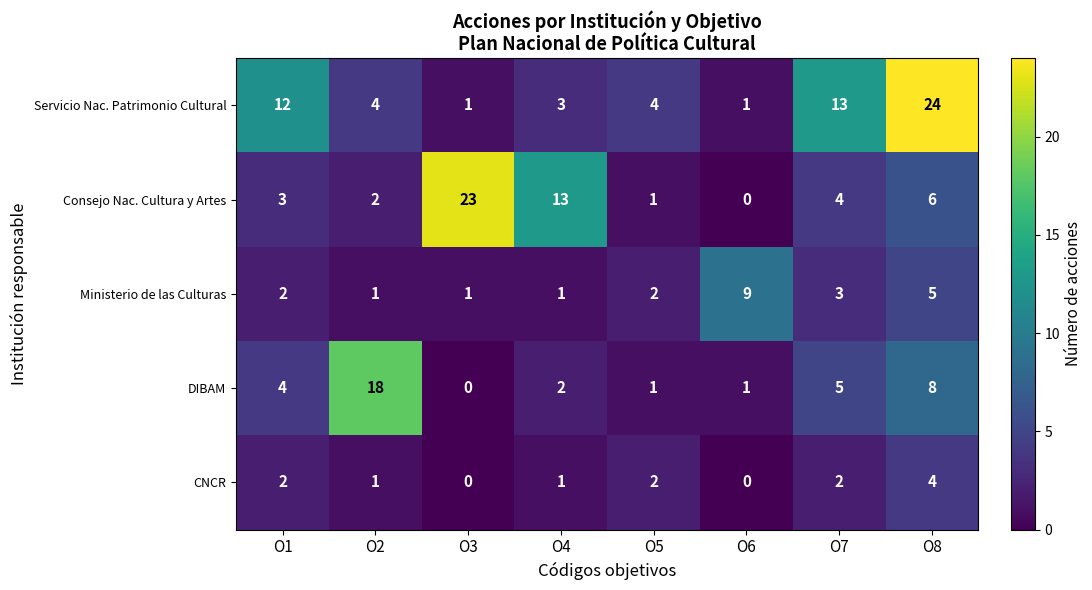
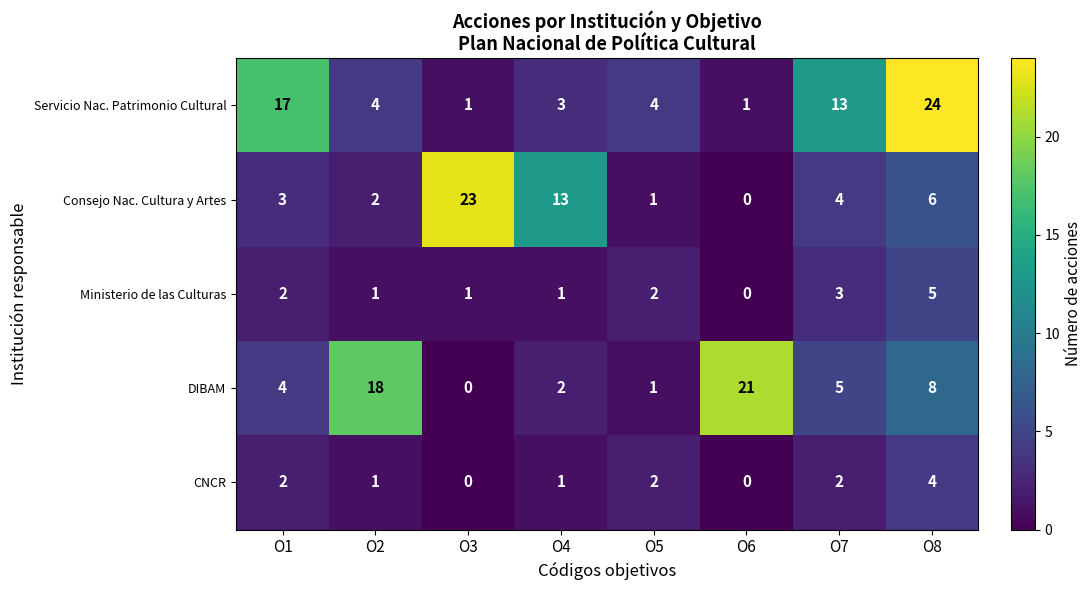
Servicio Nac. Patrimonio Cultural, O1: 12 -> 17
Ministerio de las Culturas, O6: 9 -> 0
DIBAM, O6: 1 -> 21
